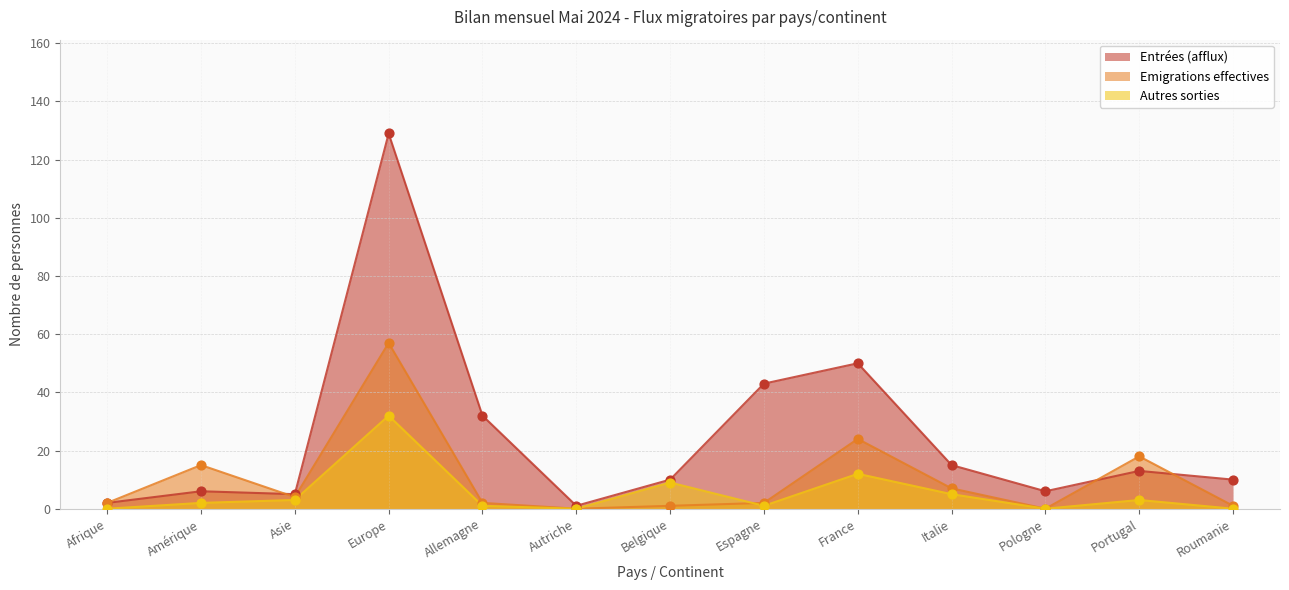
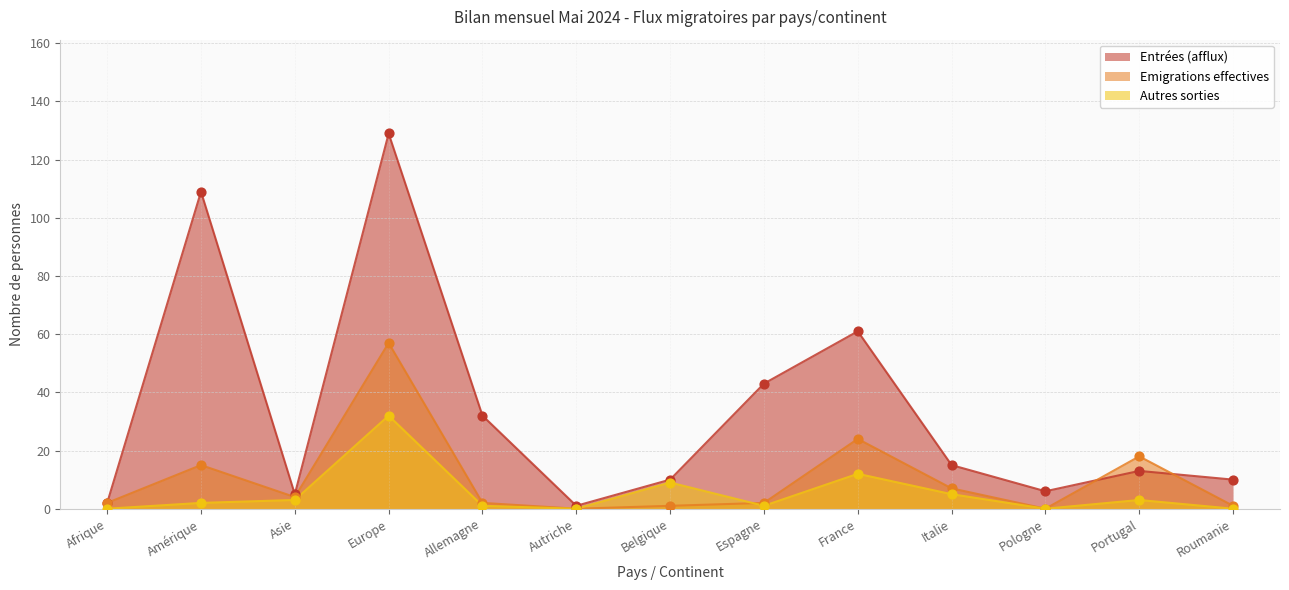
Entrées (afflux), Amérique: 6 -> 109
Entrées (afflux), France: 50 -> 61
